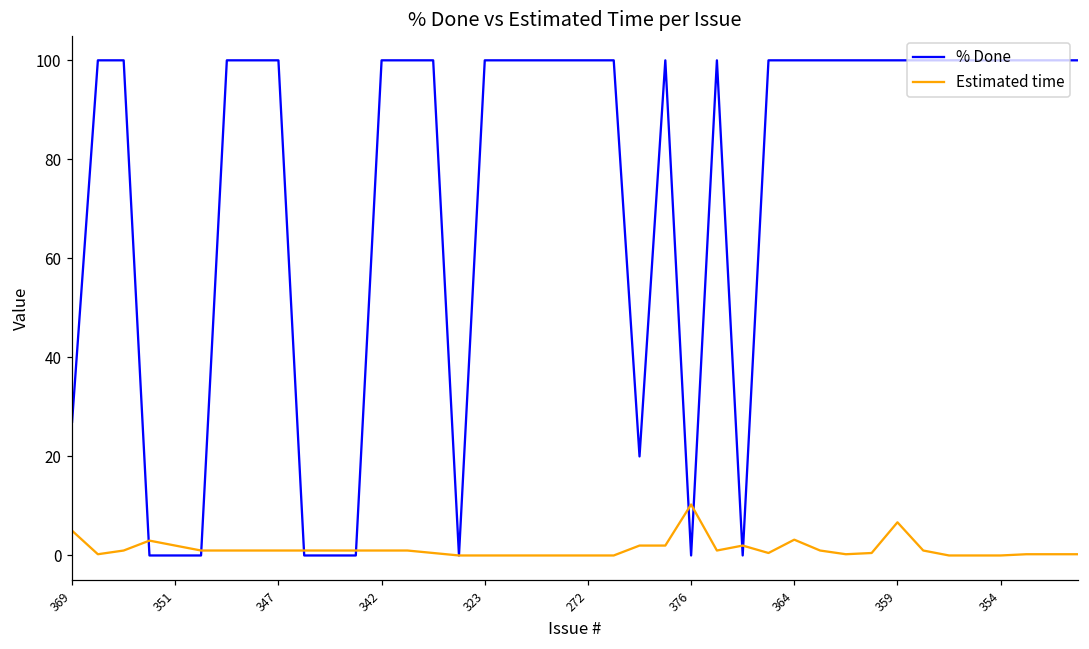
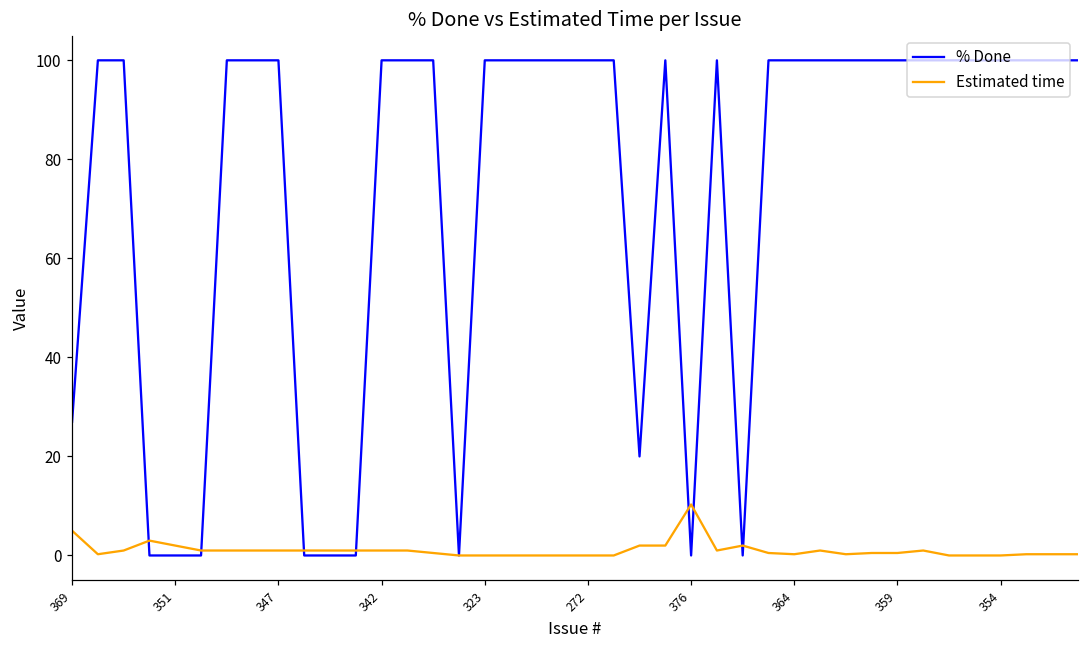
Estimated time, 364: 3 -> 0
Estimated time, 359: 7 -> 1
